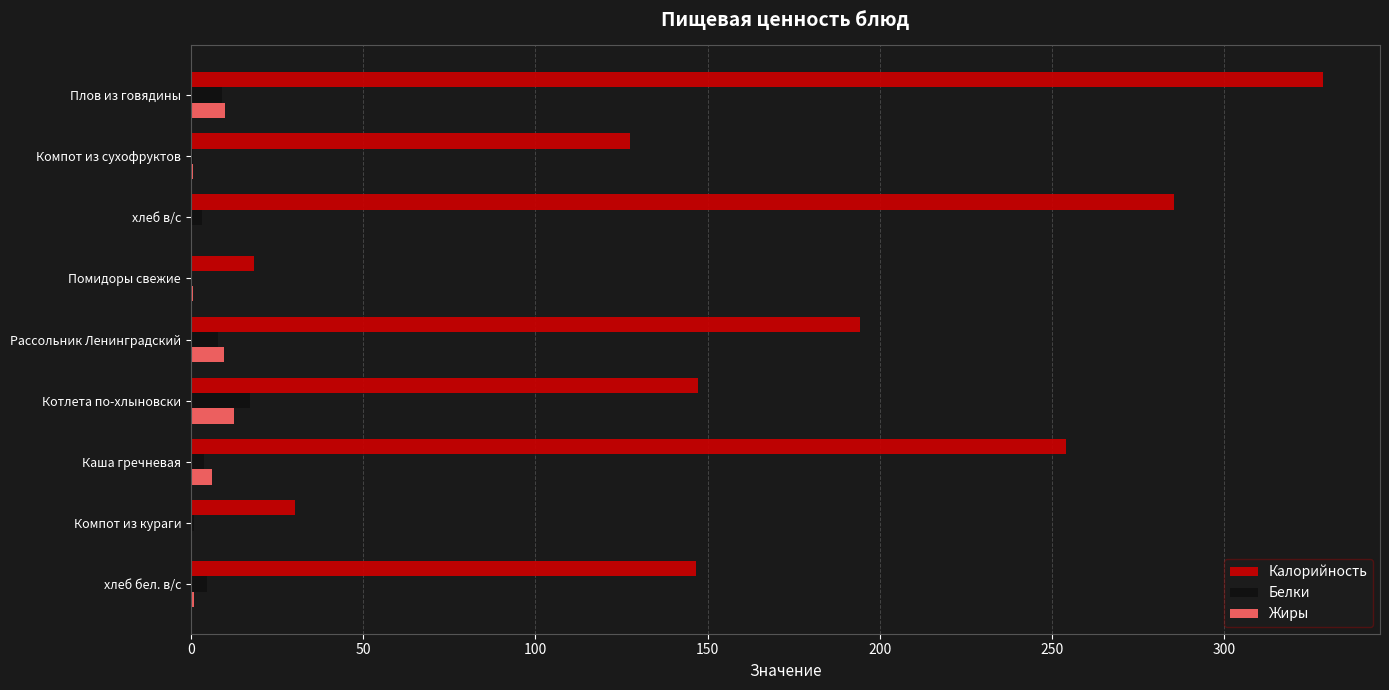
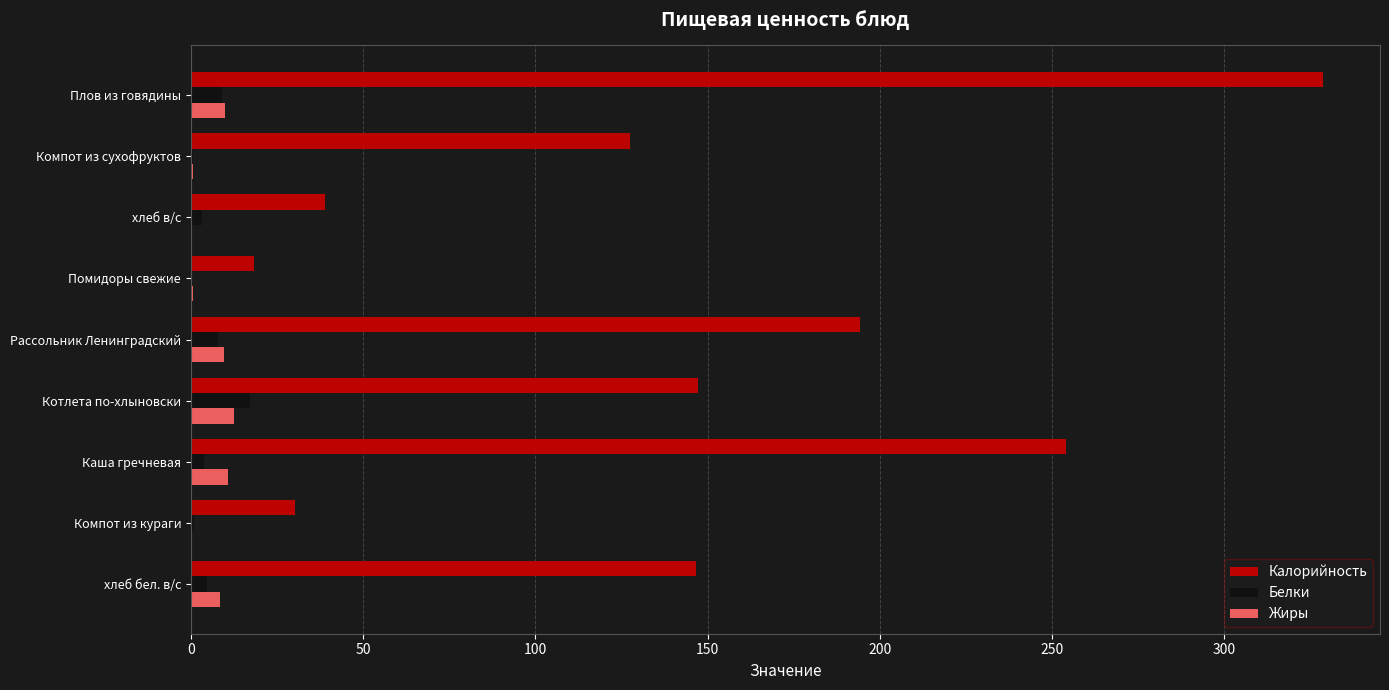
Калорийность, хлеб в/с: 285 -> 39
Жиры, Каша гречневая: 6 -> 11
Жиры, хлеб бел. в/с: 1 -> 8
